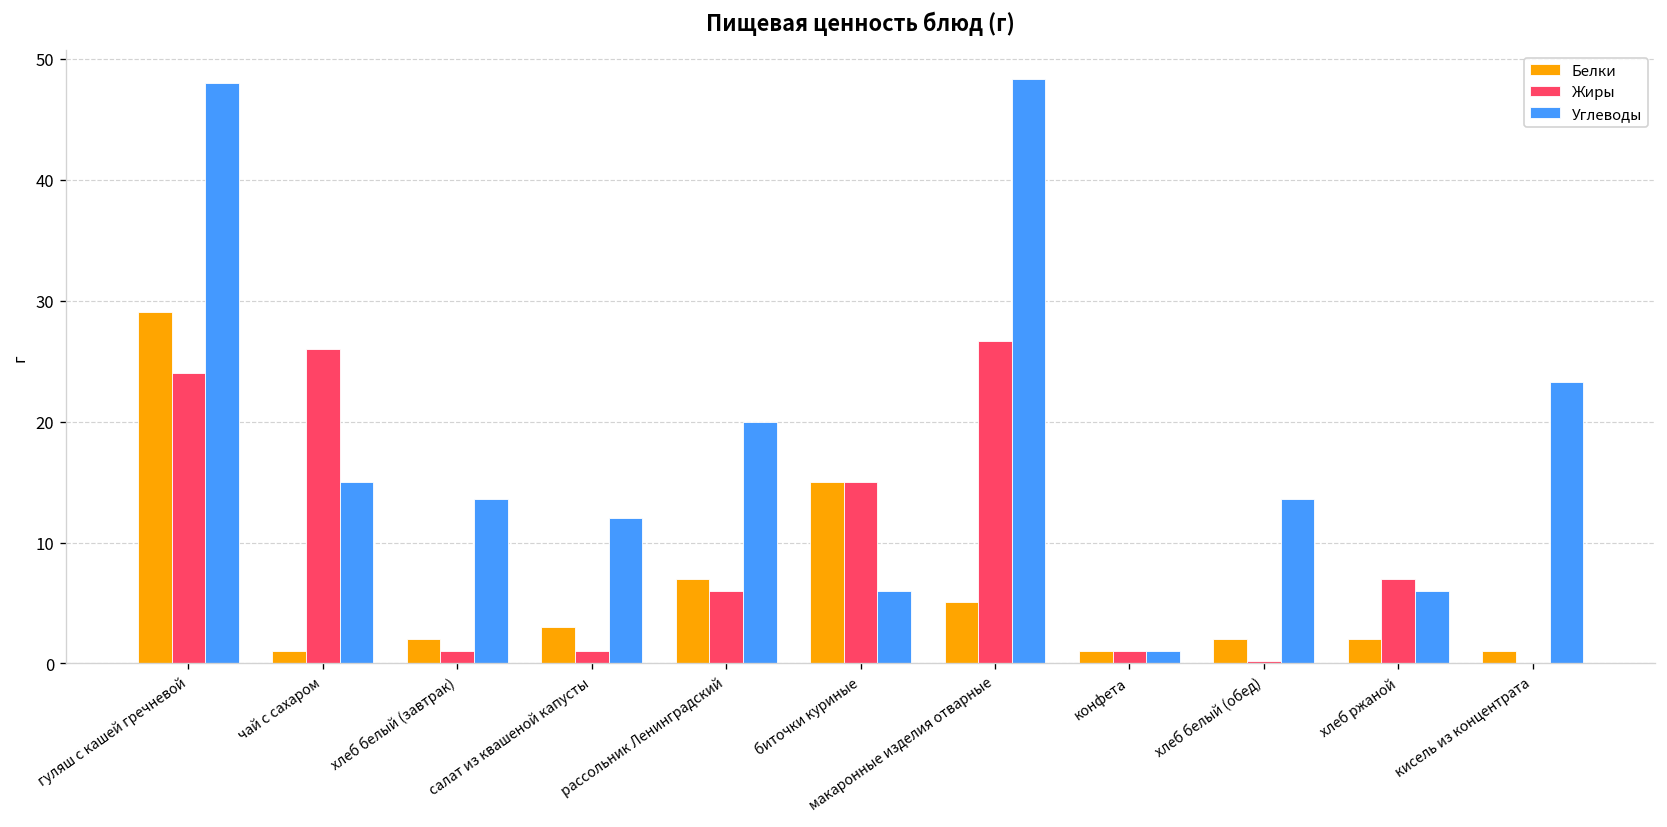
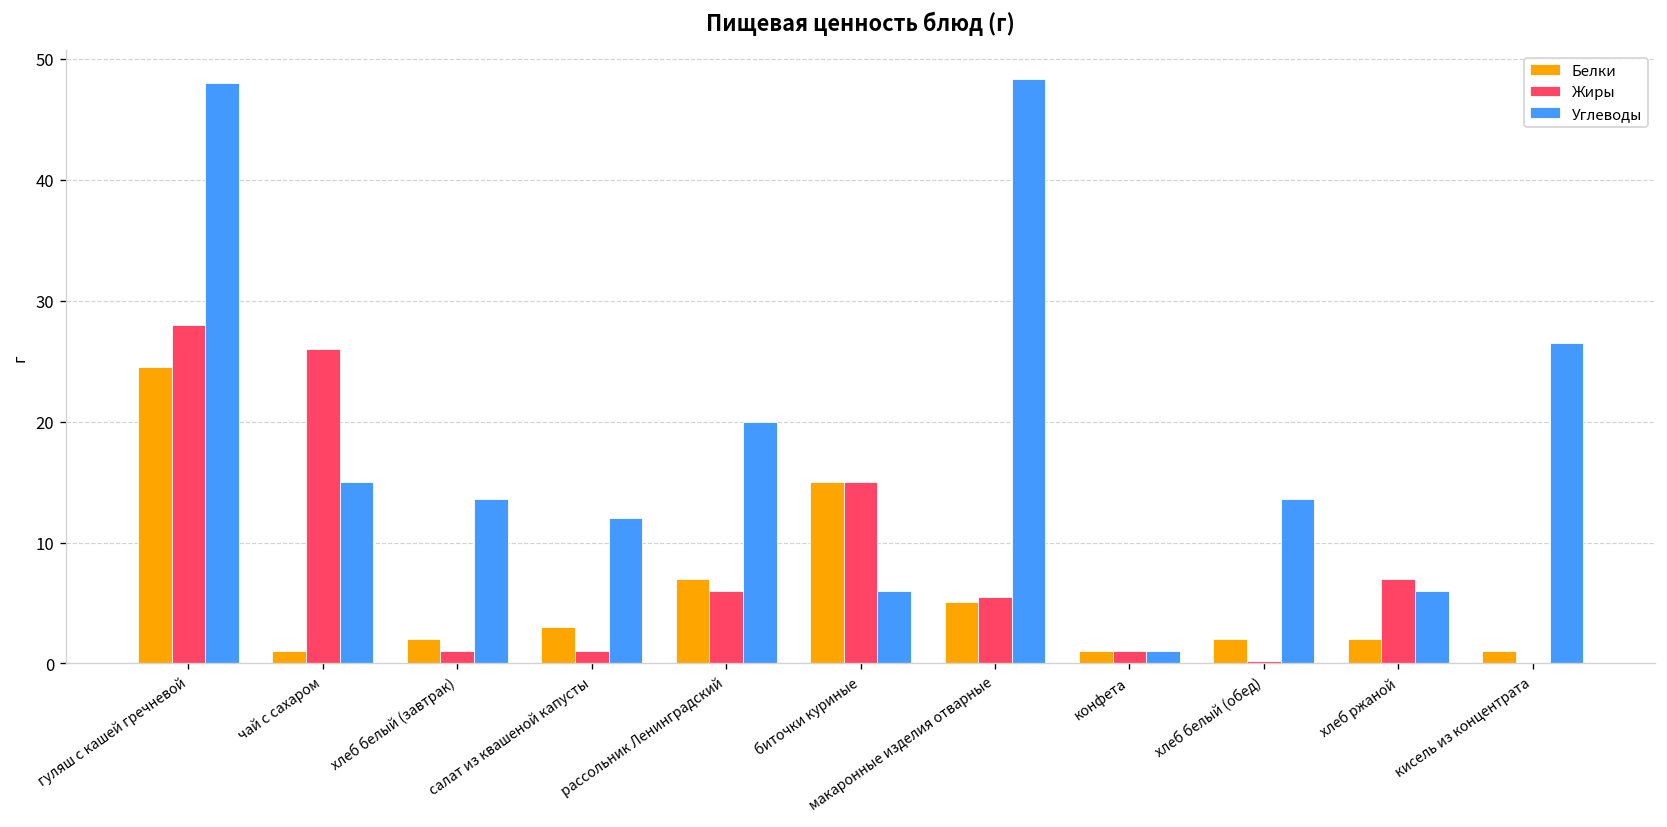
Белки, гуляш с кашей гречневой: 29.1 -> 24.5
Жиры, гуляш с кашей гречневой: 24 -> 28
Жиры, макаронные изделия отварные: 26.7 -> 5.5
Углеводы, кисель из концентрата: 23.3 -> 26.5
